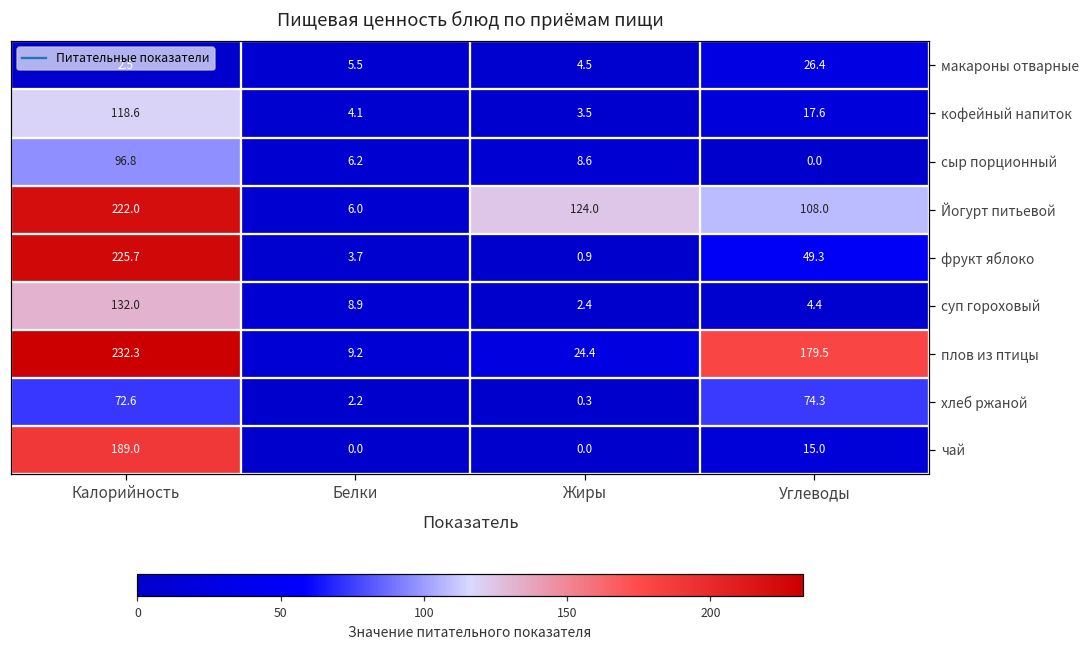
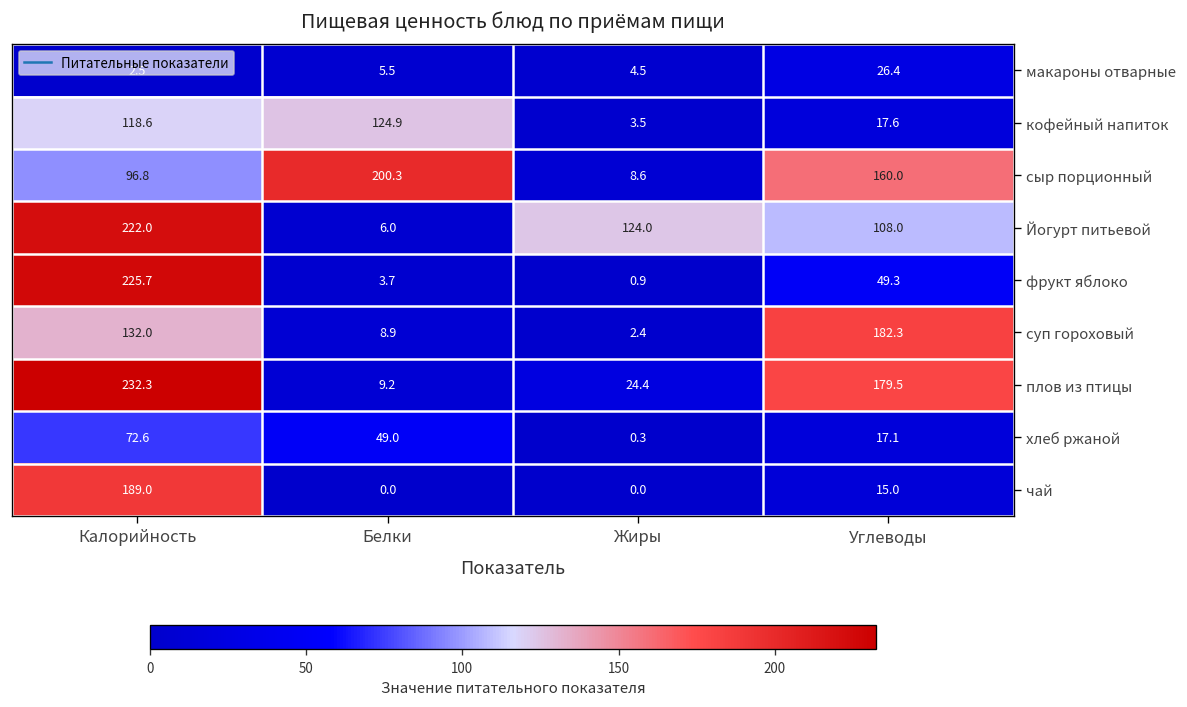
кофейный напиток, Белки: 4.1 -> 124.9
сыр порционный, Белки: 6.2 -> 200.3
сыр порционный, Углеводы: 0.0 -> 160.0
суп гороховый, Углеводы: 4.4 -> 182.3
хлеб ржаной, Белки: 2.2 -> 49.0
хлеб ржаной, Углеводы: 74.3 -> 17.1
